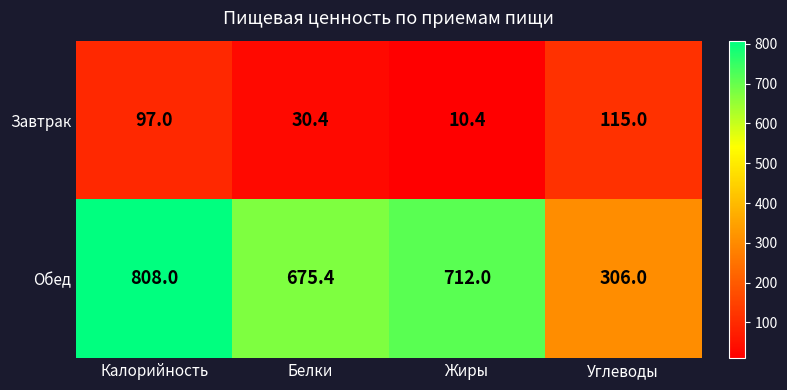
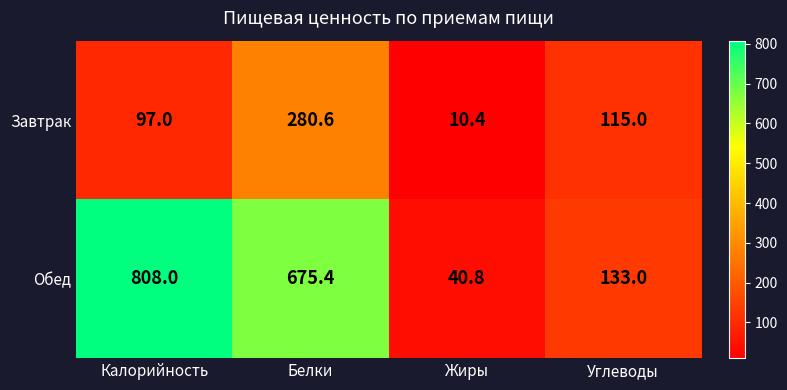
Завтрак, Белки: 30.4 -> 280.6
Обед, Жиры: 712.0 -> 40.8
Обед, Углеводы: 306.0 -> 133.0
